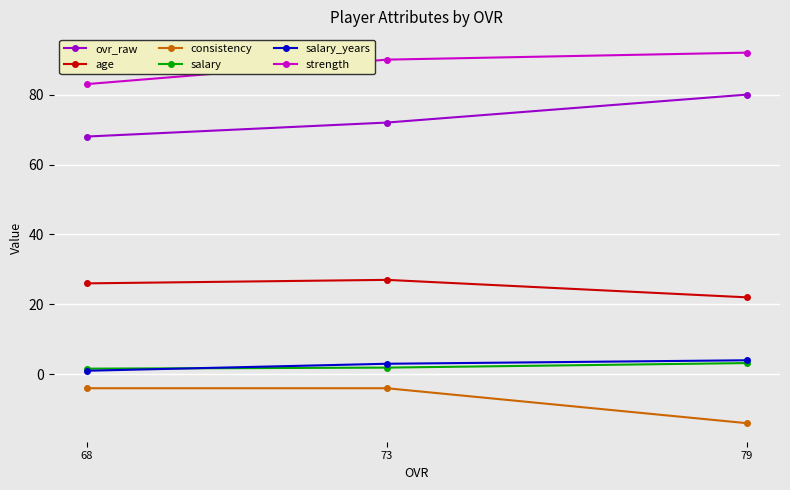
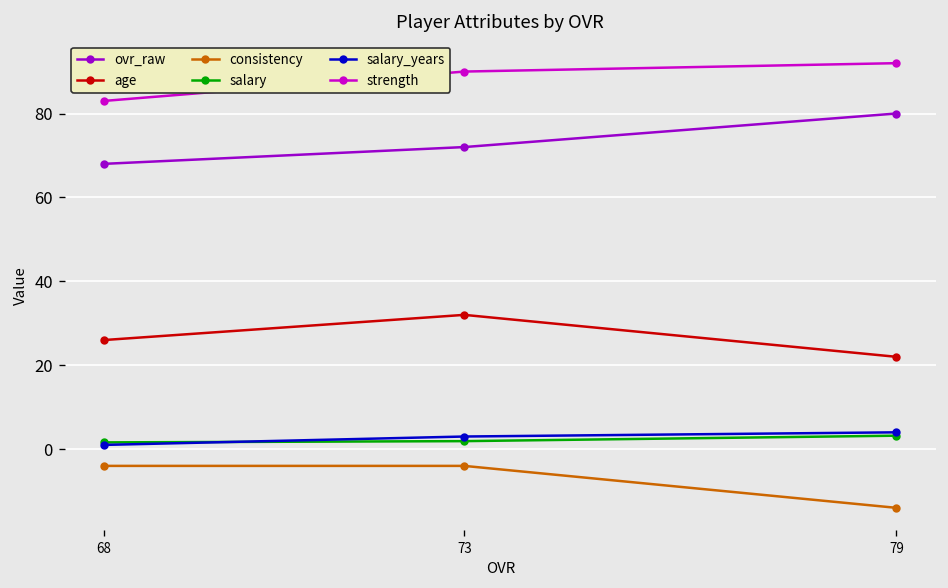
age, 73: 27 -> 32
